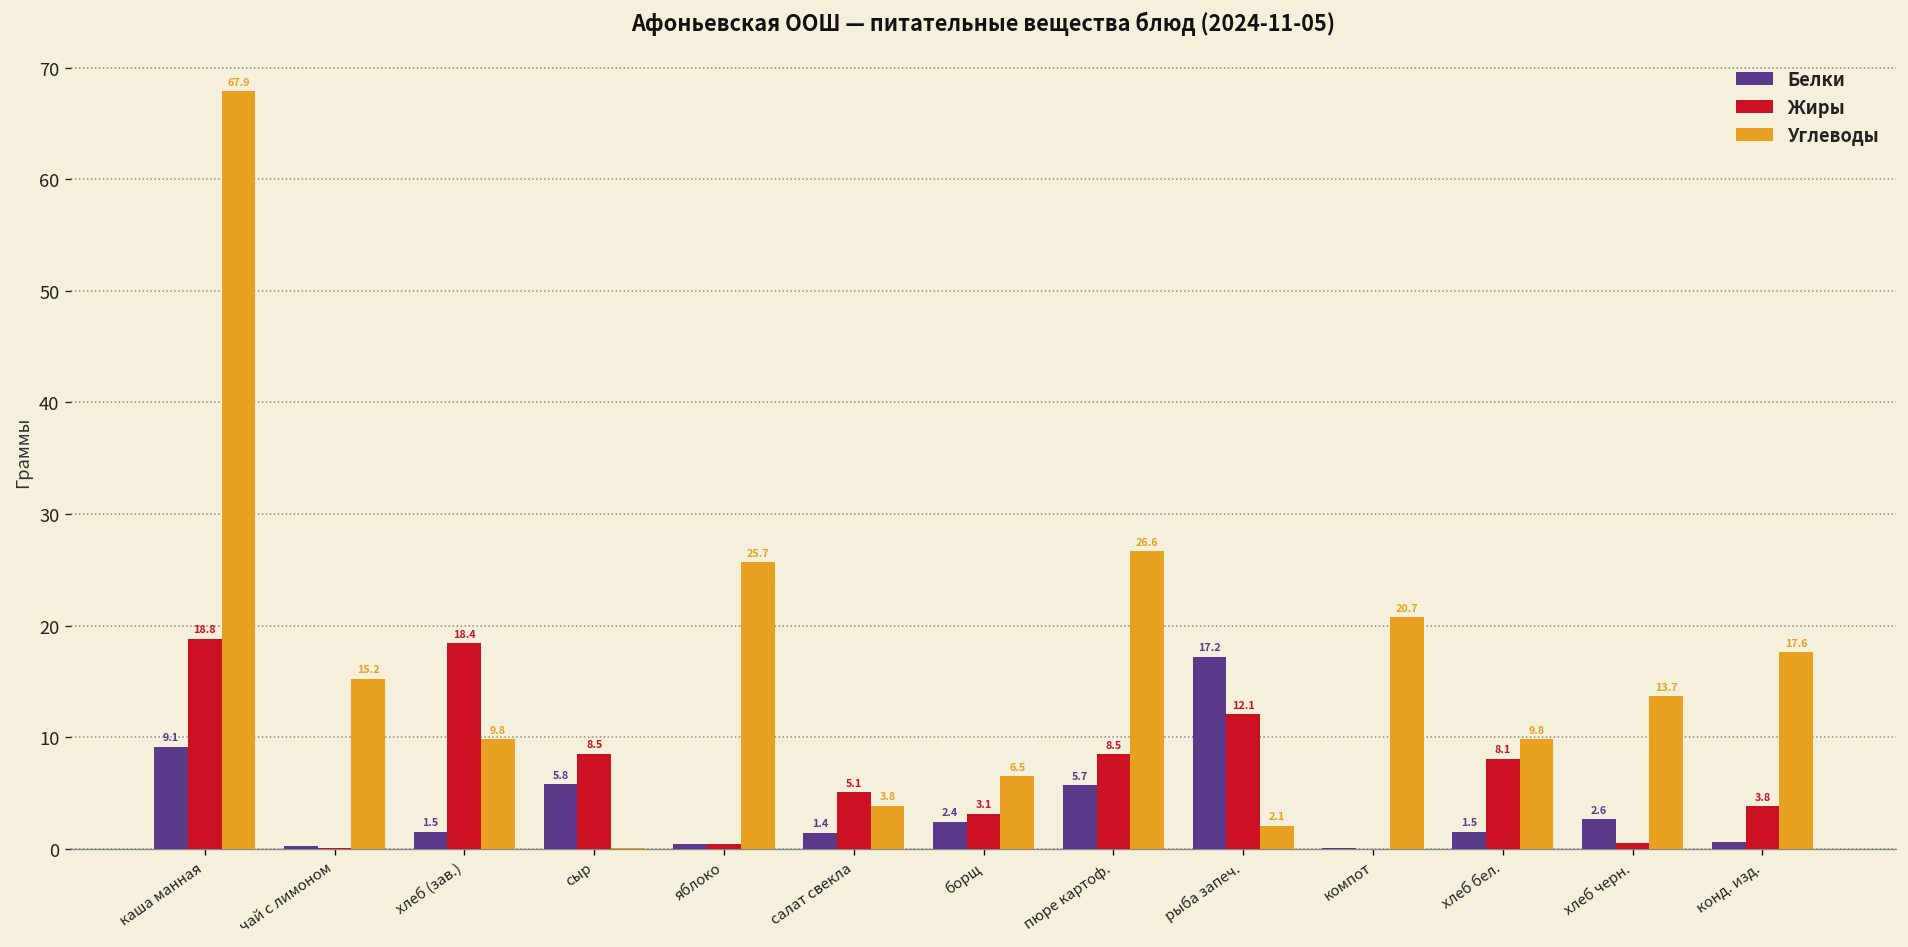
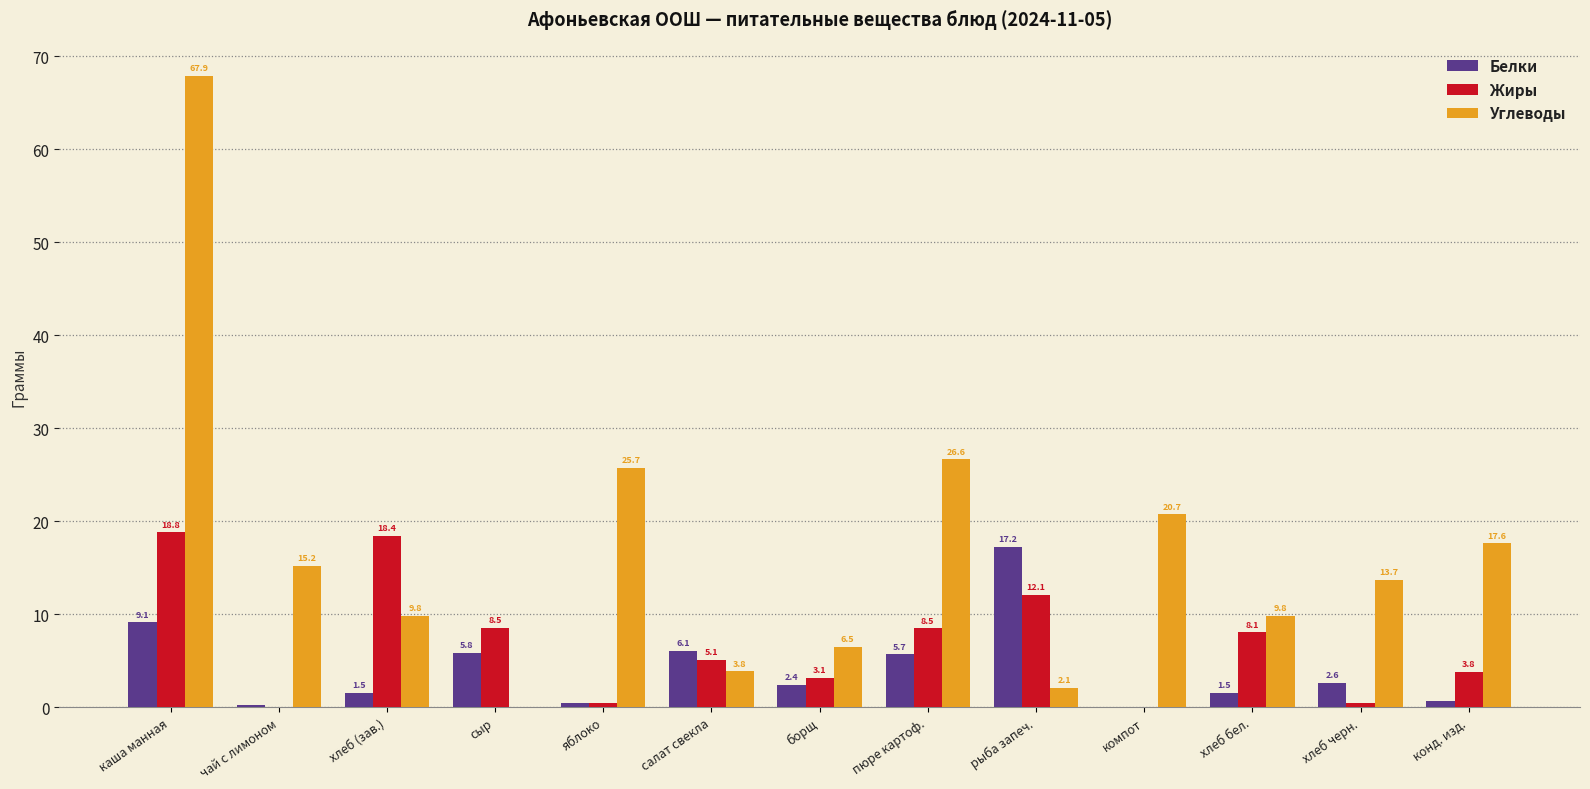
Белки, салат свекла: 1.4 -> 6.1
